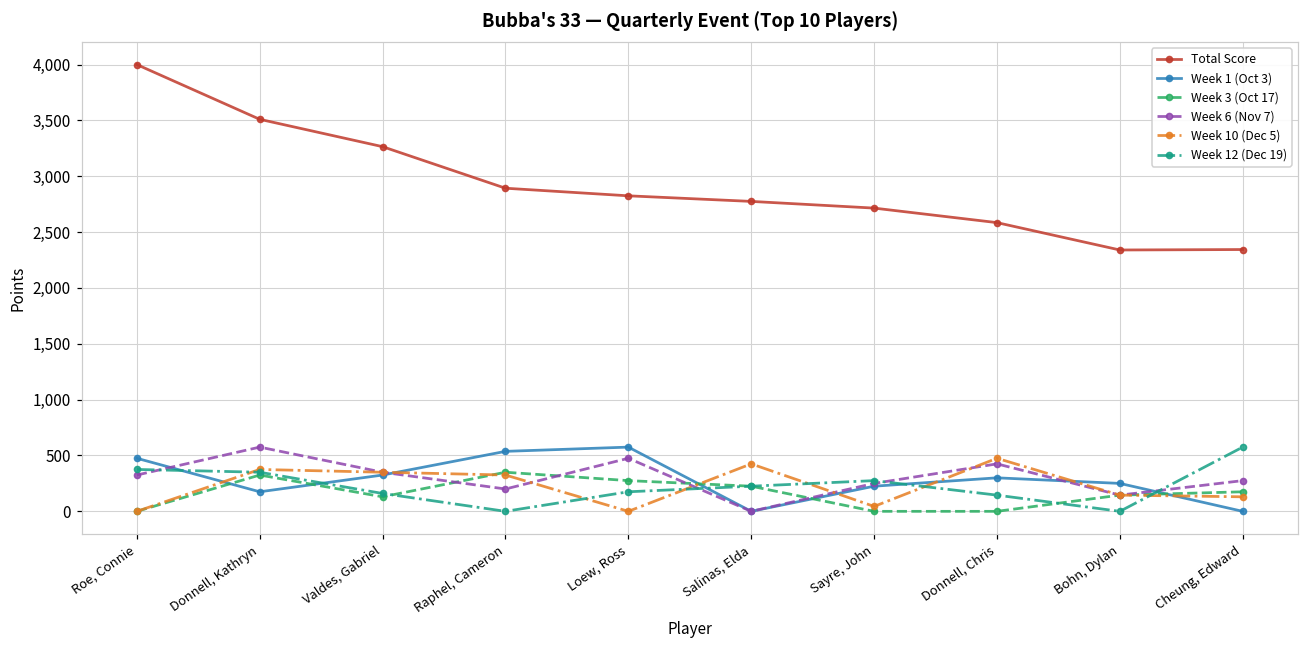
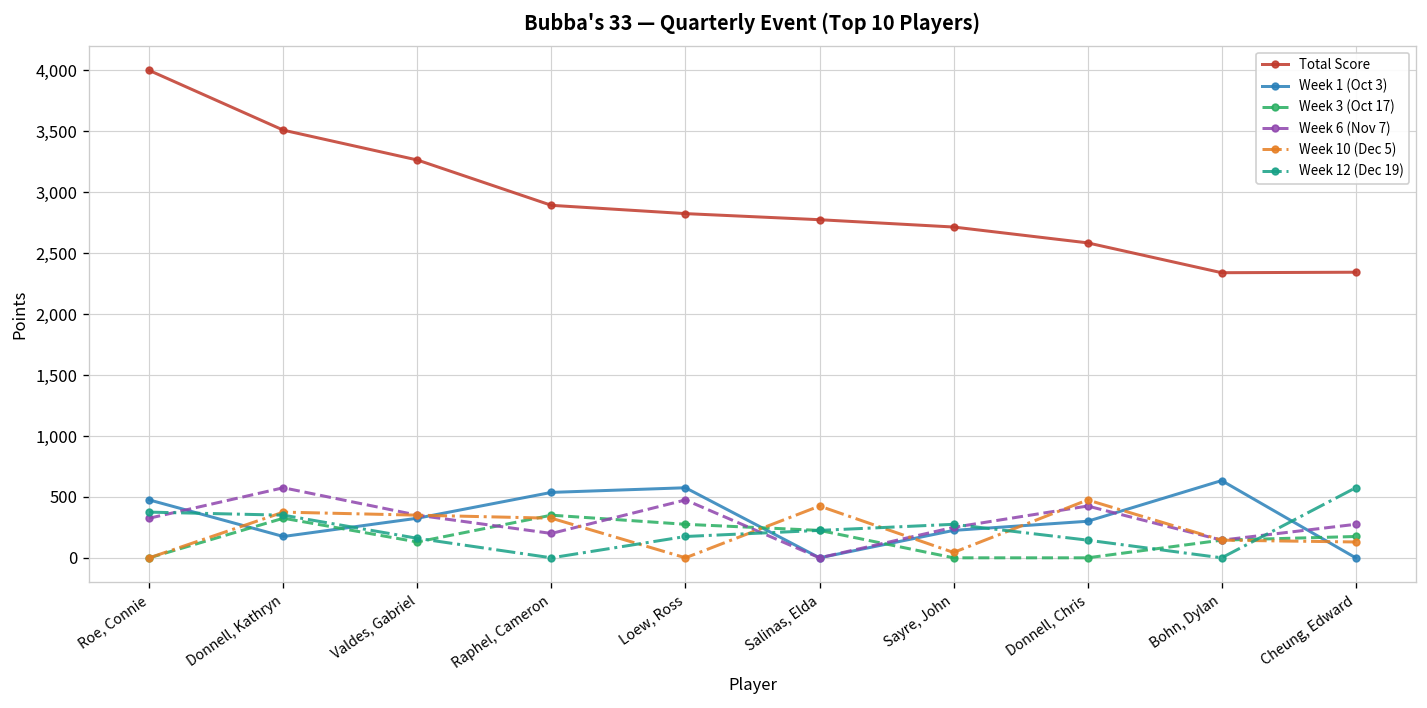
Week 1 (Oct 3), Bohn, Dylan: 250 -> 630
